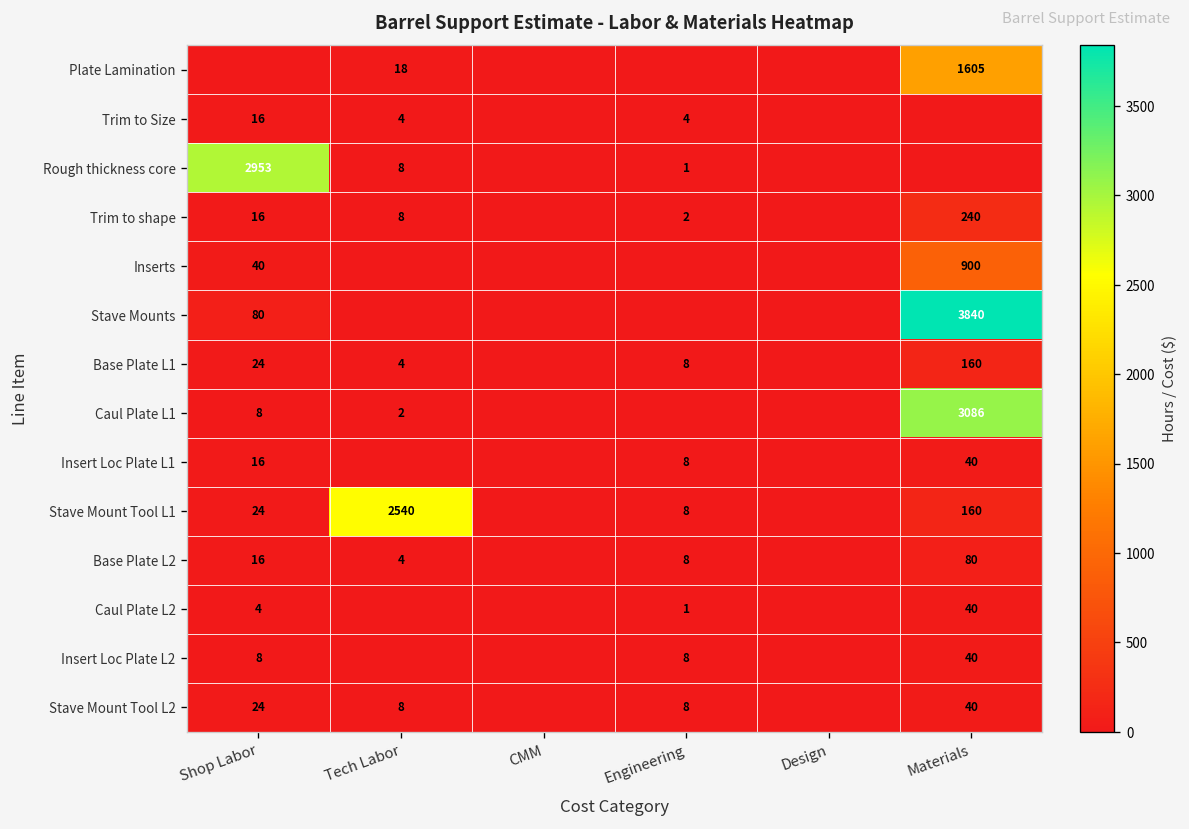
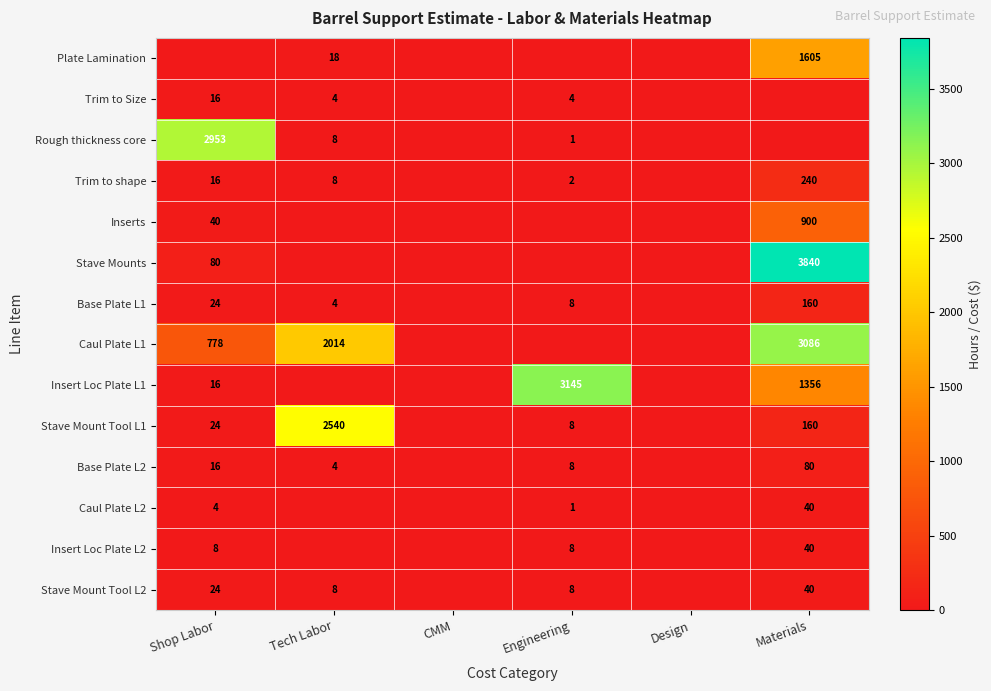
Caul Plate L1, Shop Labor: 8 -> 778
Caul Plate L1, Tech Labor: 2 -> 2014
Insert Loc Plate L1, Engineering: 8 -> 3145
Insert Loc Plate L1, Materials: 40 -> 1356
